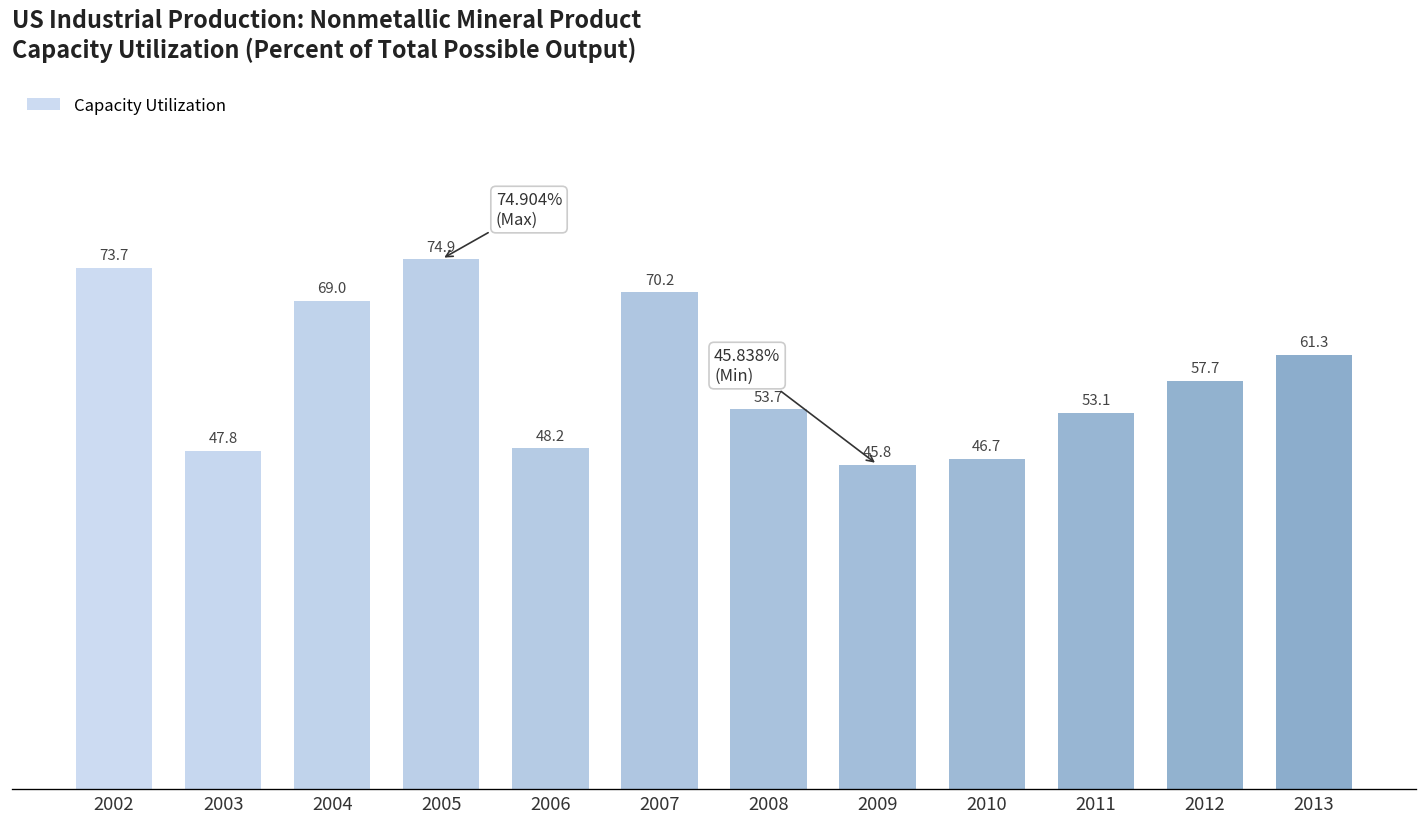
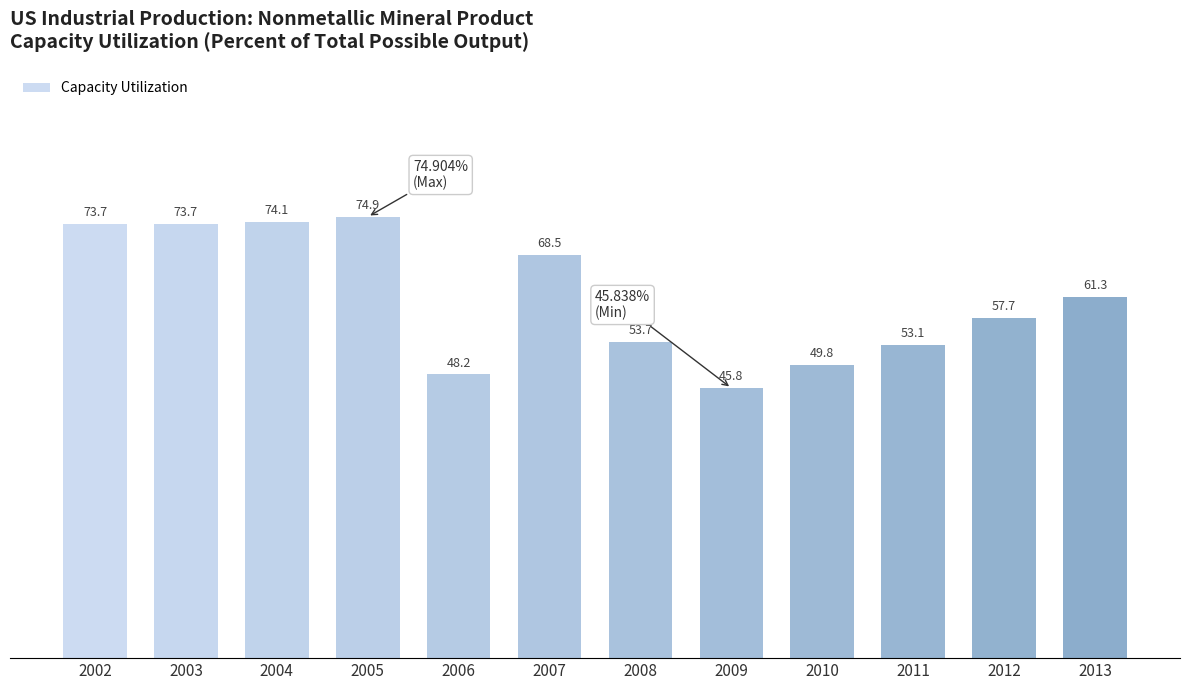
2003: 47.8 -> 73.7
2004: 69.0 -> 74.1
2007: 70.2 -> 68.5
2010: 46.7 -> 49.8
